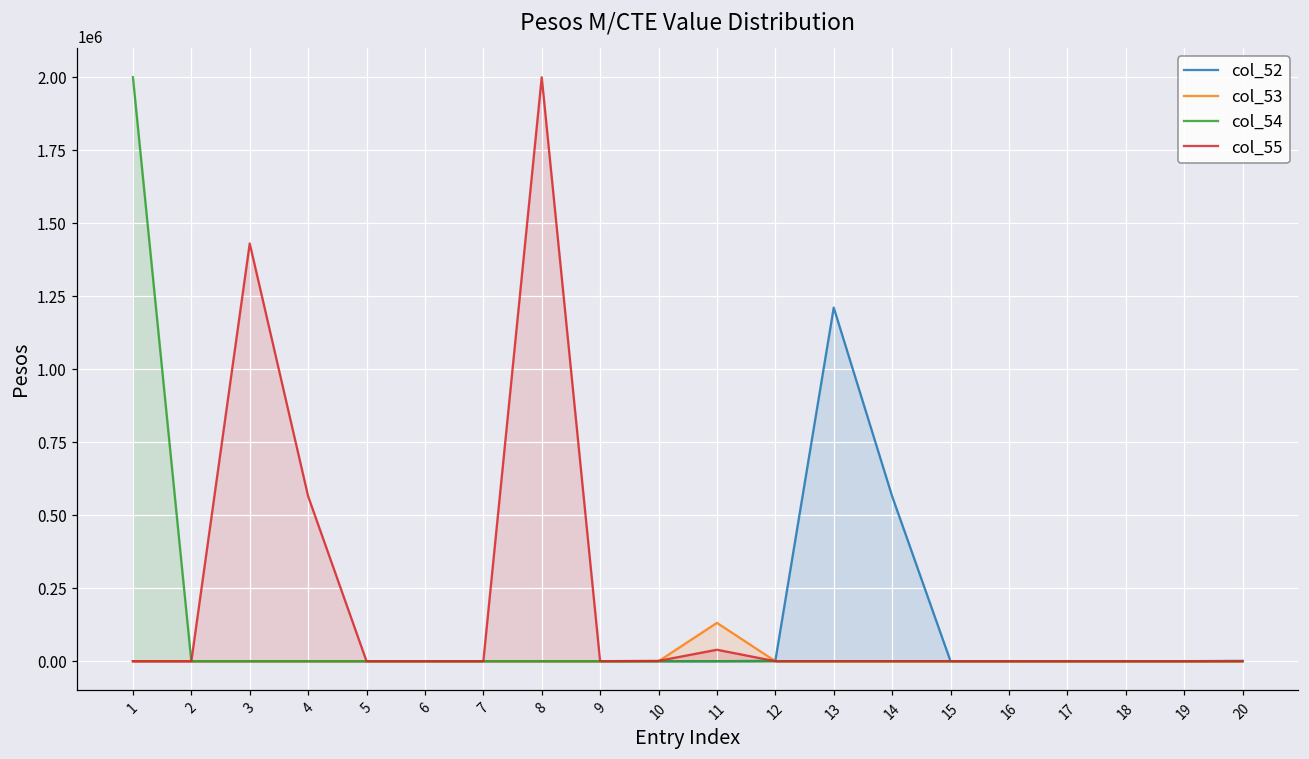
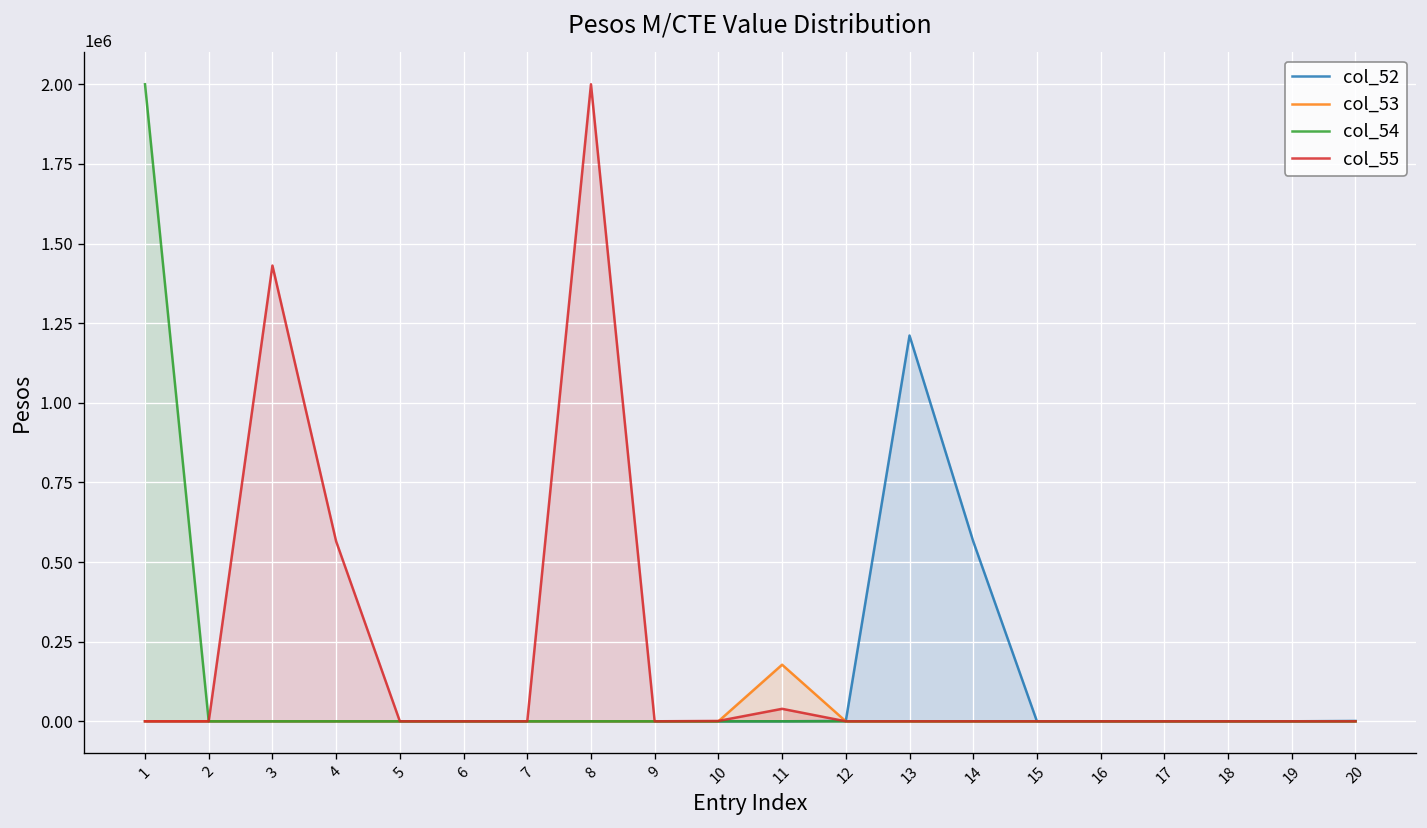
col_53, 11: 130000 -> 180000
